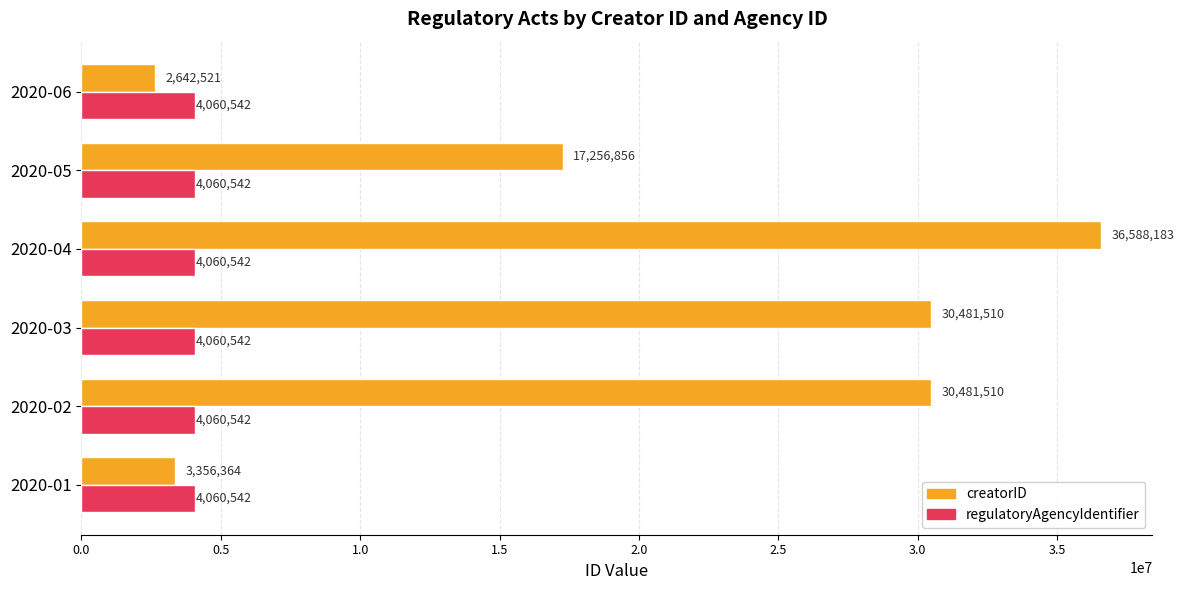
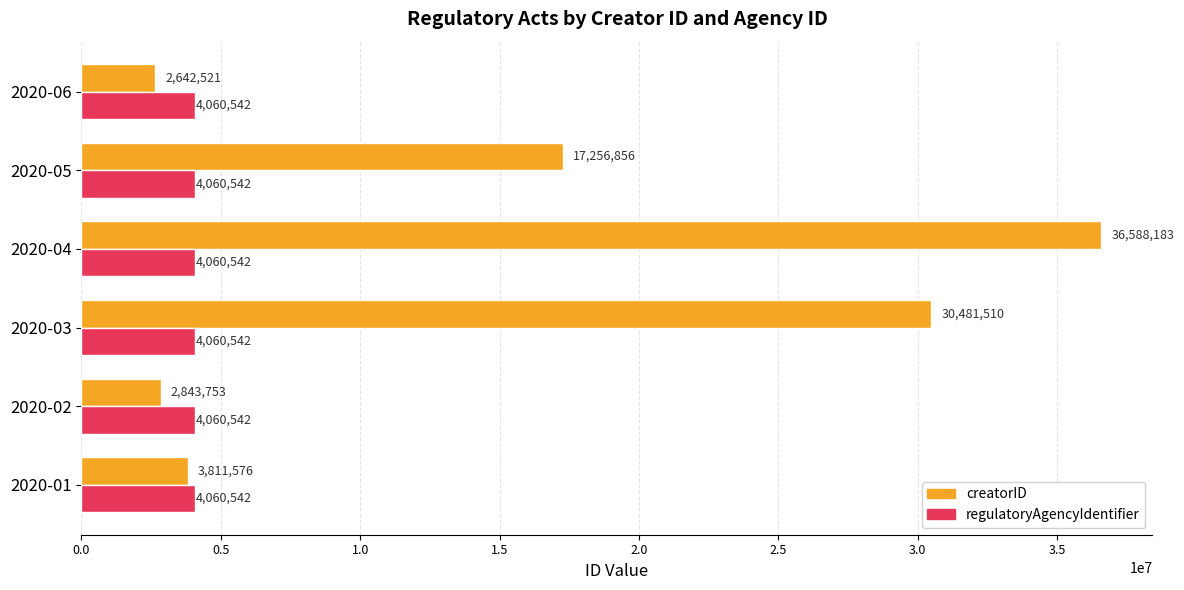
creatorID, 2020-02: 30,481,510 -> 2,843,753
creatorID, 2020-01: 3,356,364 -> 3,811,576
